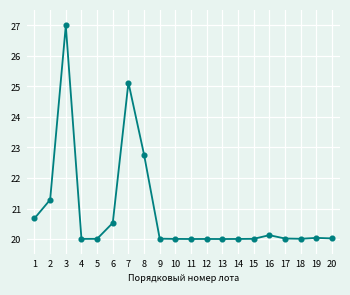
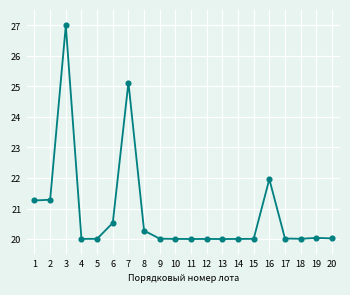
1: 20.7 -> 21.3
8: 22.8 -> 20.3
16: 20.1 -> 22.0
